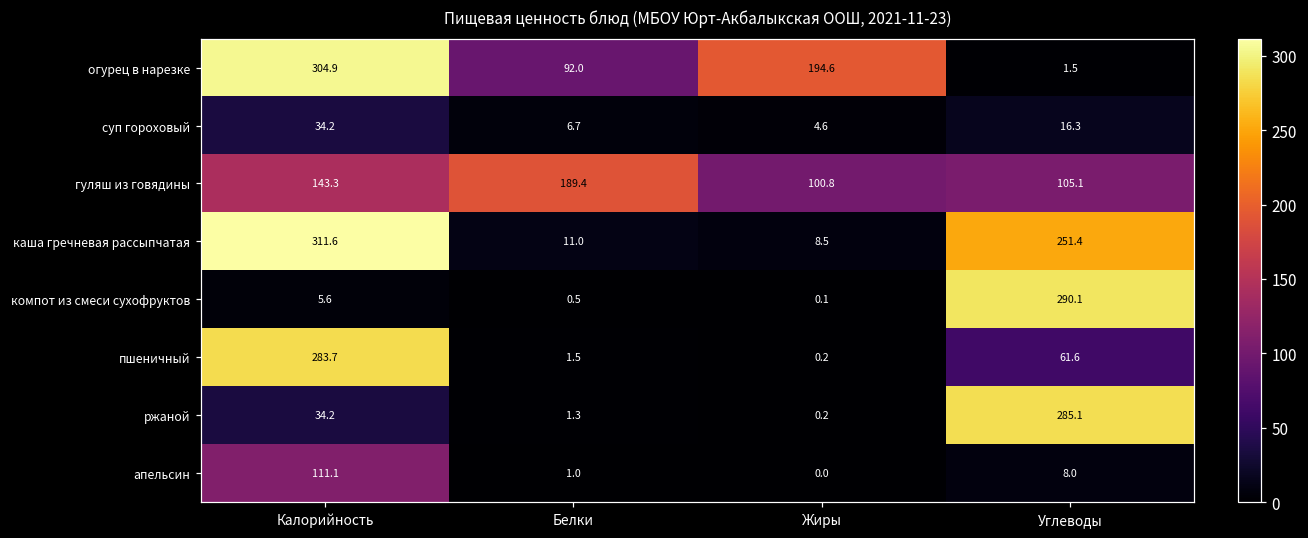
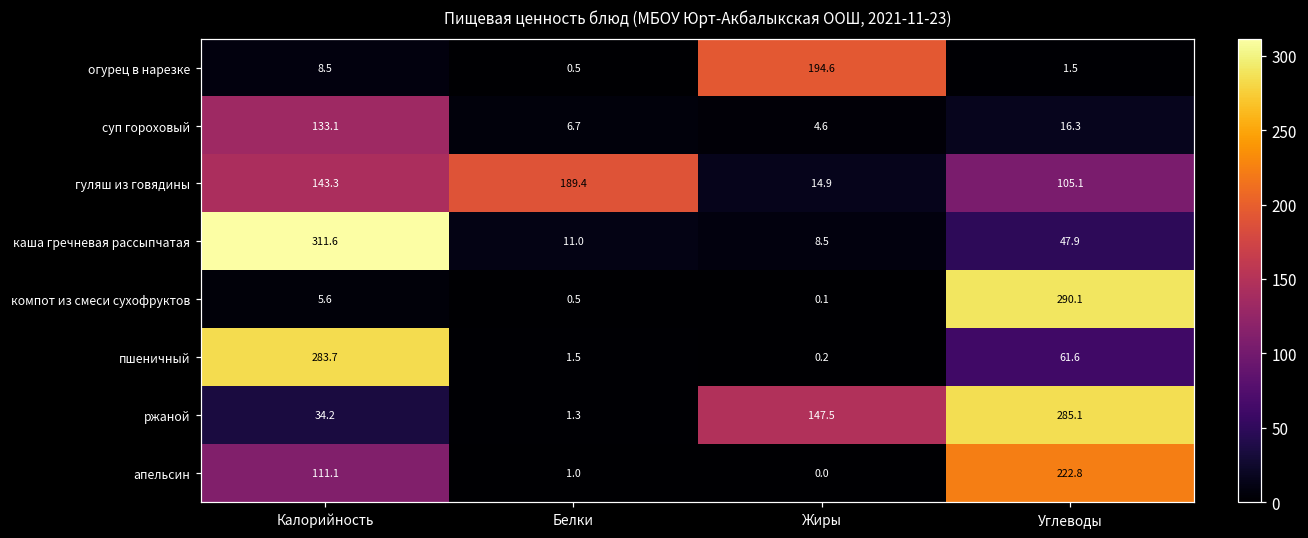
огурец в нарезке, Калорийность: 304.9 -> 8.5
огурец в нарезке, Белки: 92.0 -> 0.5
суп гороховый, Калорийность: 34.2 -> 133.1
гуляш из говядины, Жиры: 100.8 -> 14.9
каша гречневая рассыпчатая, Углеводы: 251.4 -> 47.9
ржаной, Жиры: 0.2 -> 147.5
апельсин, Углеводы: 8.0 -> 222.8
